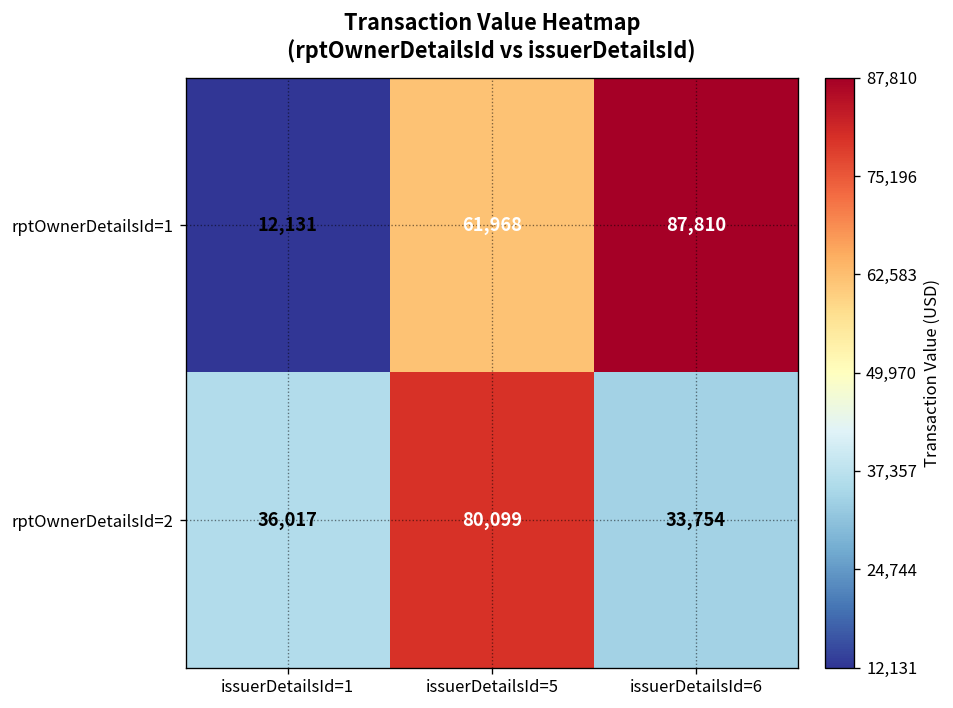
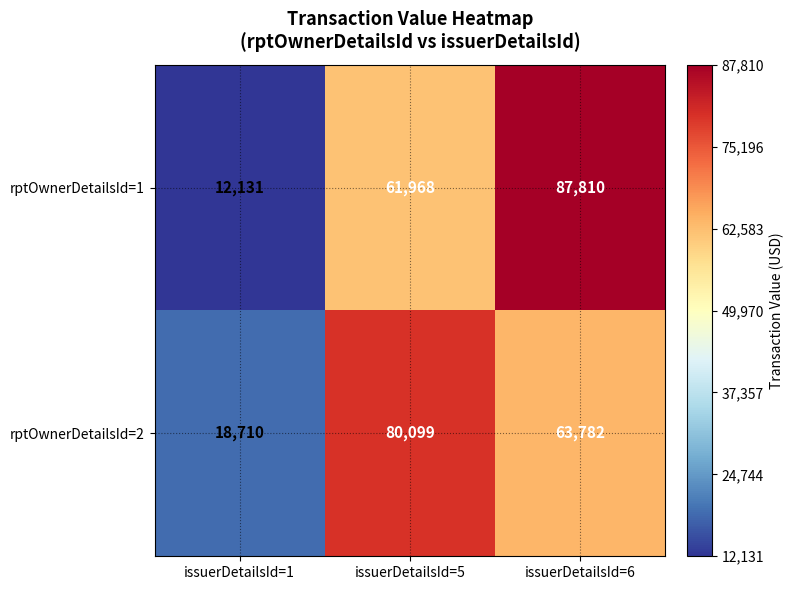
rptOwnerDetailsId=2, issuerDetailsId=1: 36,017 -> 18,710
rptOwnerDetailsId=2, issuerDetailsId=6: 33,754 -> 63,782
